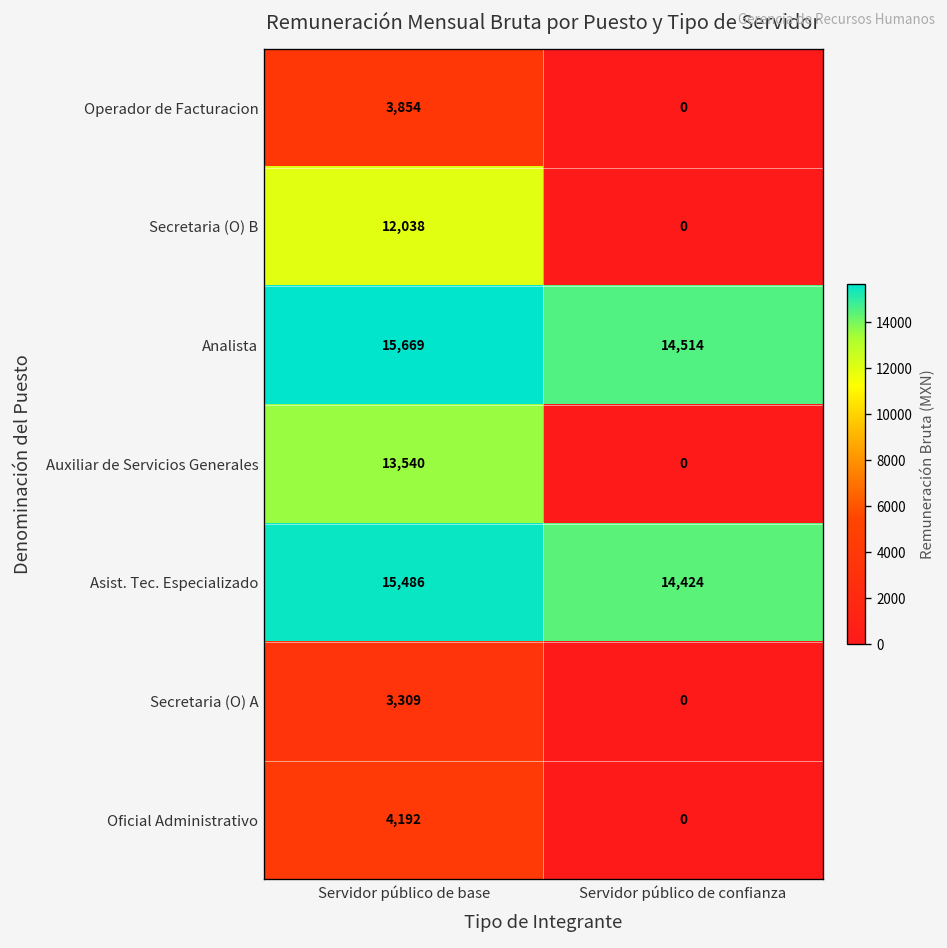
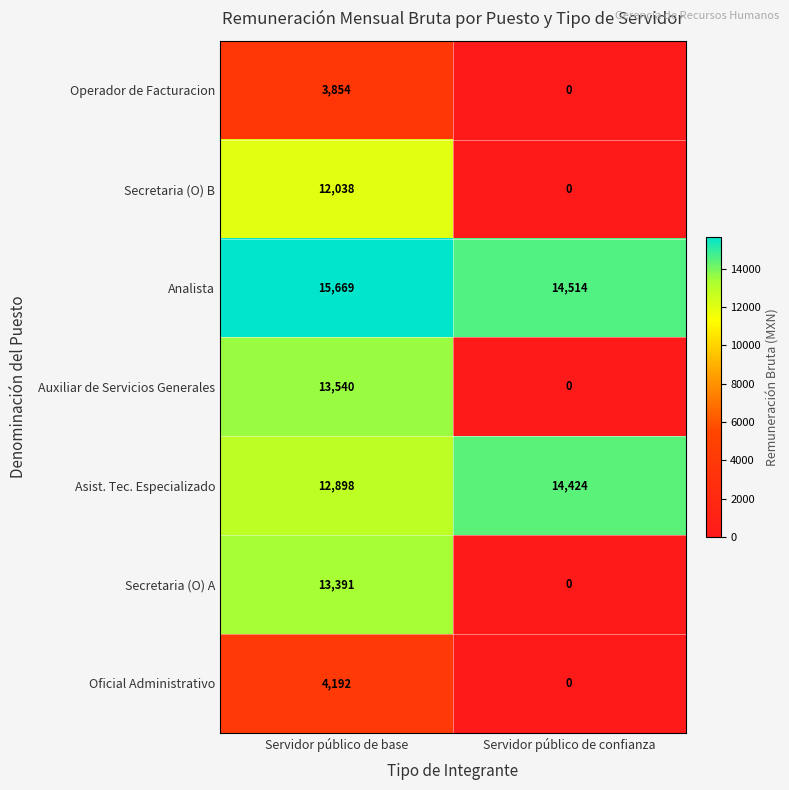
Asist. Tec. Especializado, Servidor público de base: 15,486 -> 12,898
Secretaria (O) A, Servidor público de base: 3,309 -> 13,391
